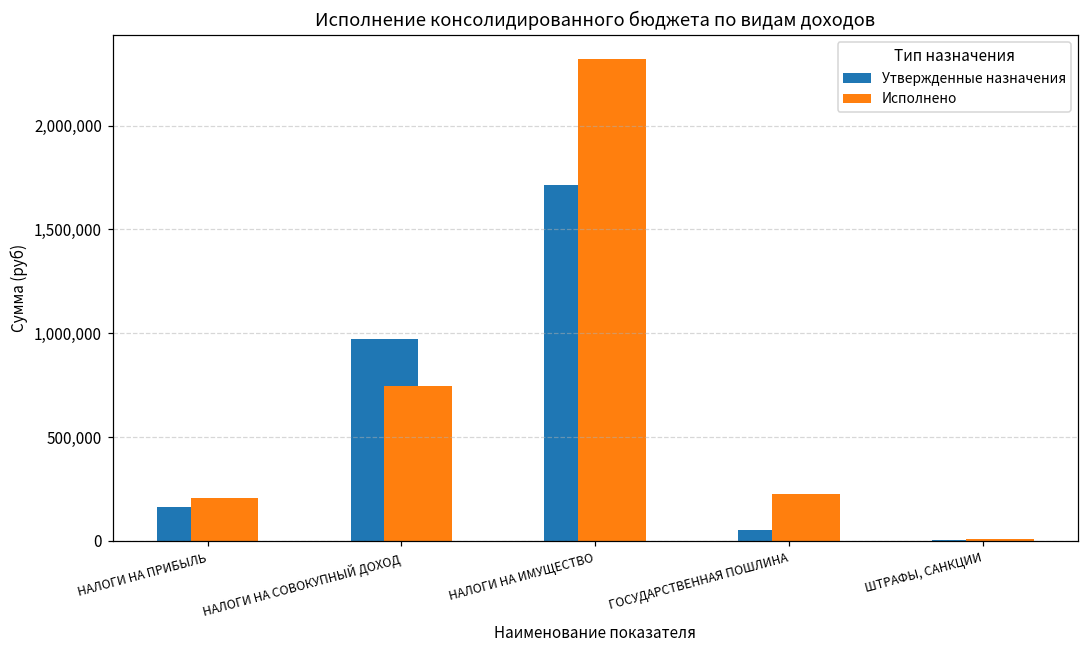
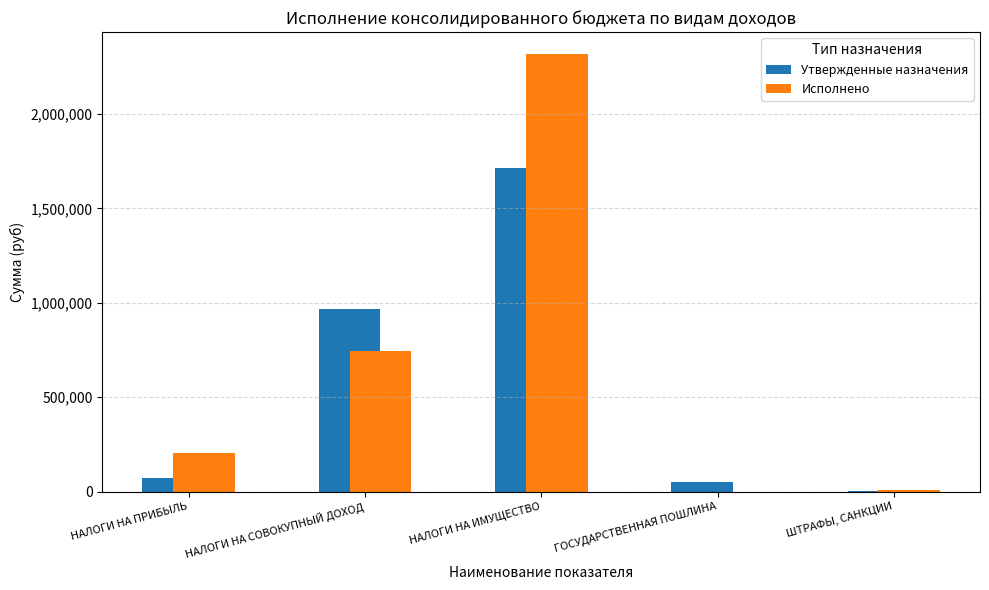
Утвержденные назначения, НАЛОГИ НА ПРИБЫЛЬ: 160,000 -> 70,000
Исполнено, ГОСУДАРСТВЕННАЯ ПОШЛИНА: 220,000 -> 0
